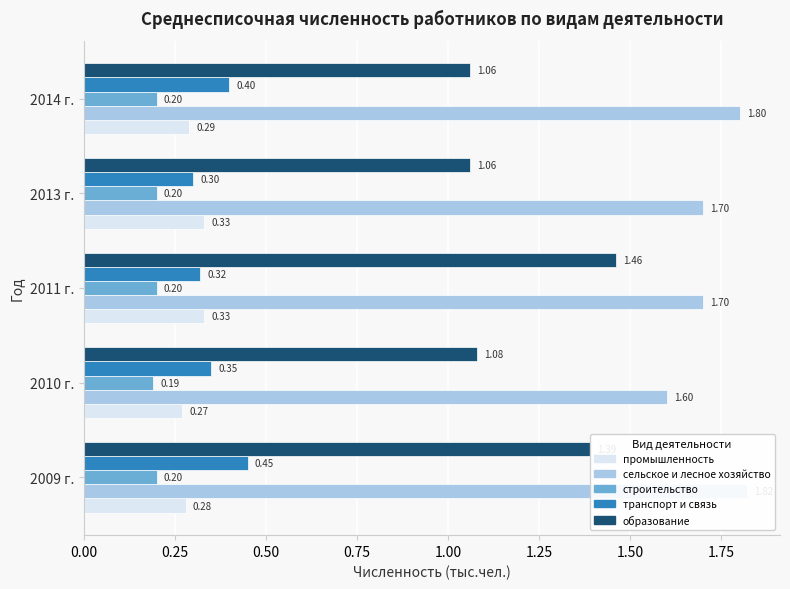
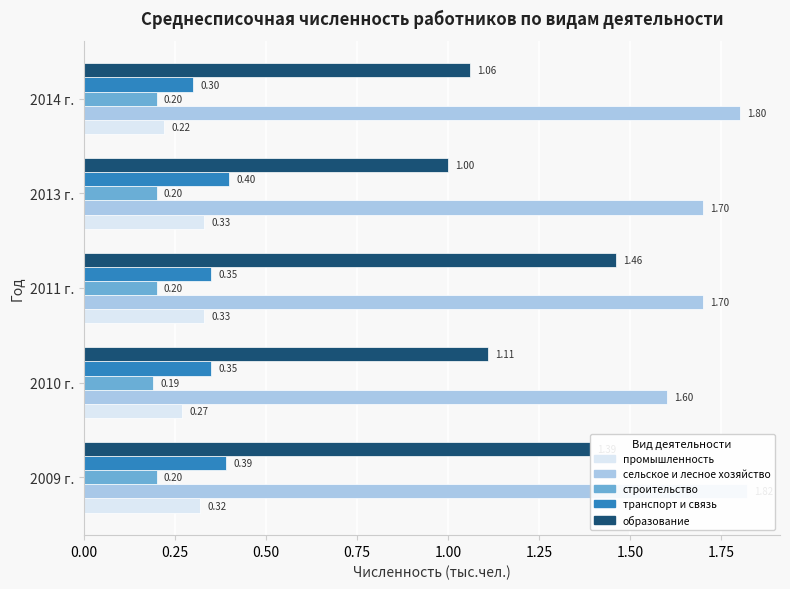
транспорт и связь, 2014 г.: 0.40 -> 0.30
промышленность, 2014 г.: 0.29 -> 0.22
образование, 2013 г.: 1.06 -> 1.00
транспорт и связь, 2013 г.: 0.30 -> 0.40
транспорт и связь, 2011 г.: 0.32 -> 0.35
образование, 2010 г.: 1.08 -> 1.11
транспорт и связь, 2009 г.: 0.45 -> 0.39
промышленность, 2009 г.: 0.28 -> 0.32
